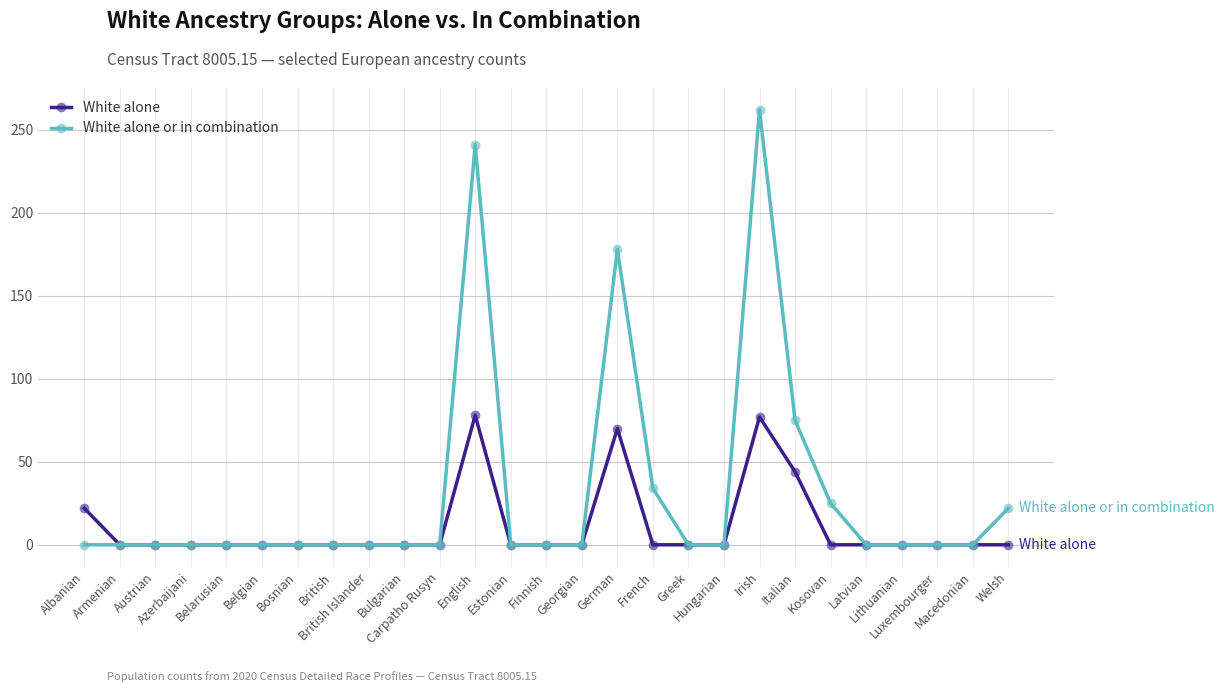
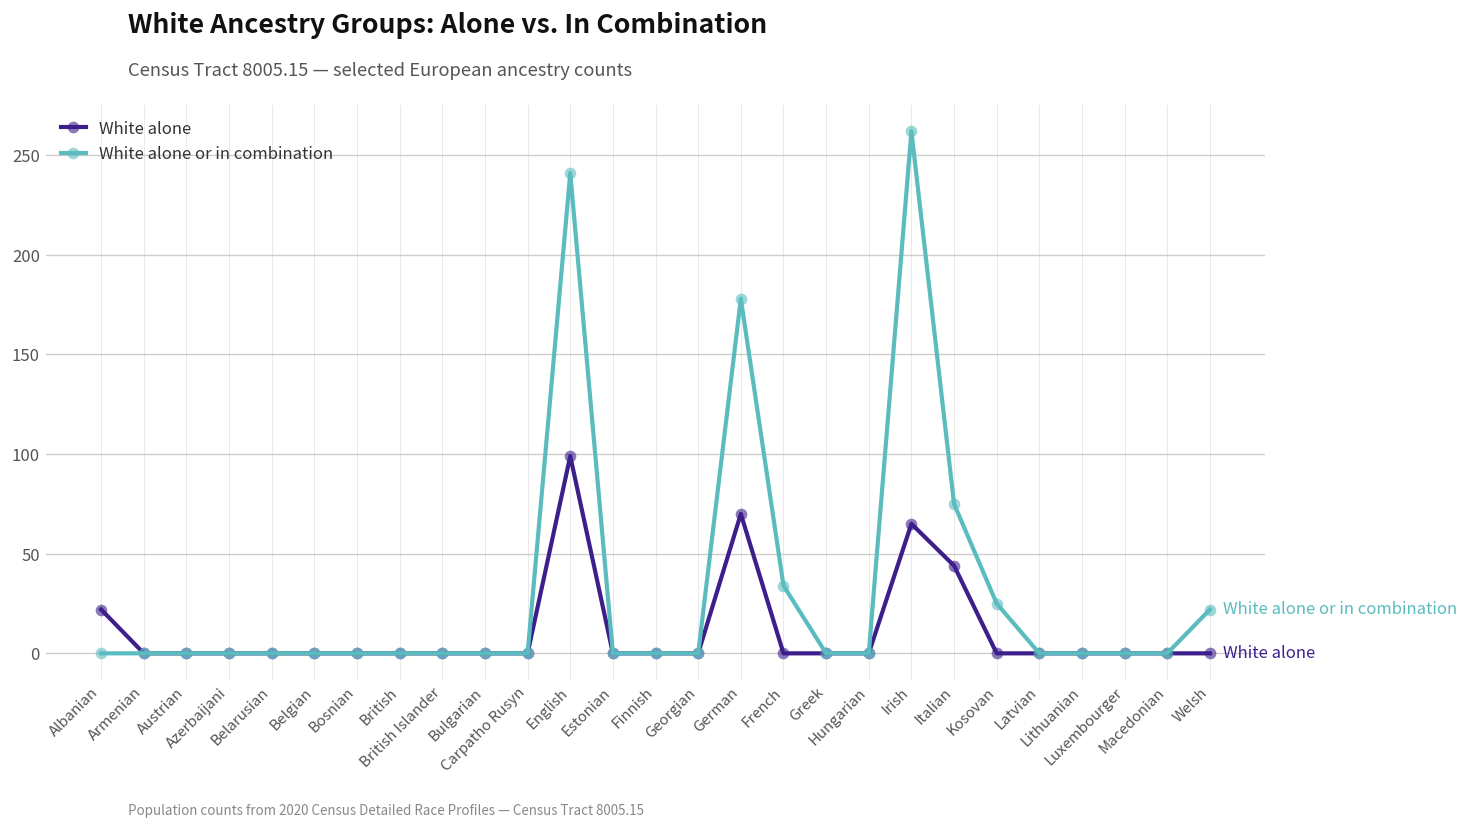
White alone, English: 78 -> 99
White alone, Irish: 77 -> 65
